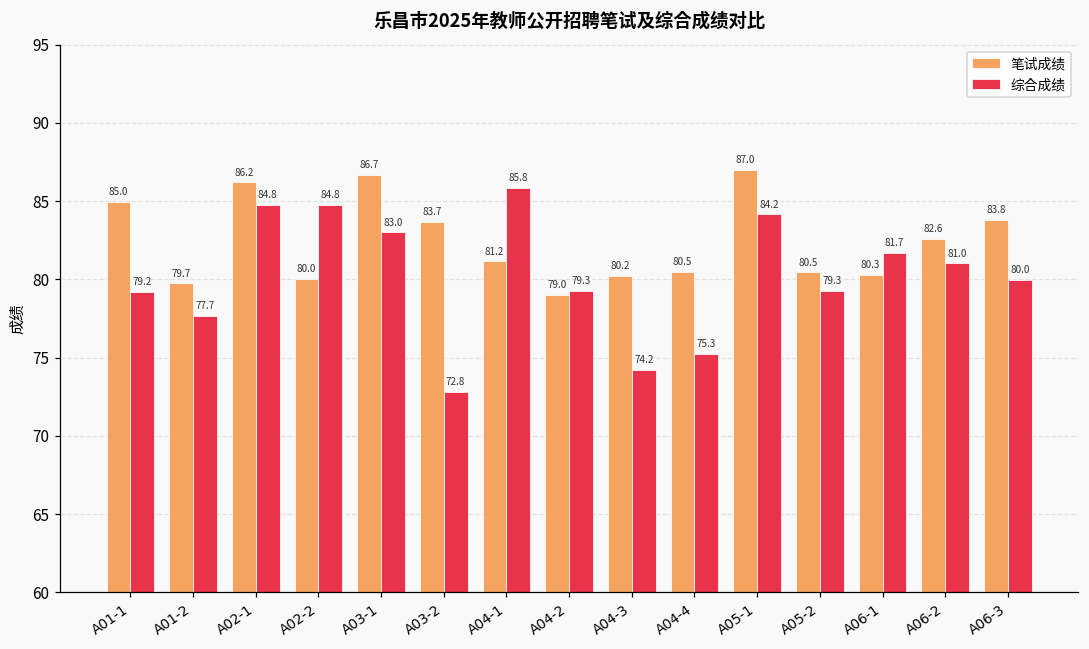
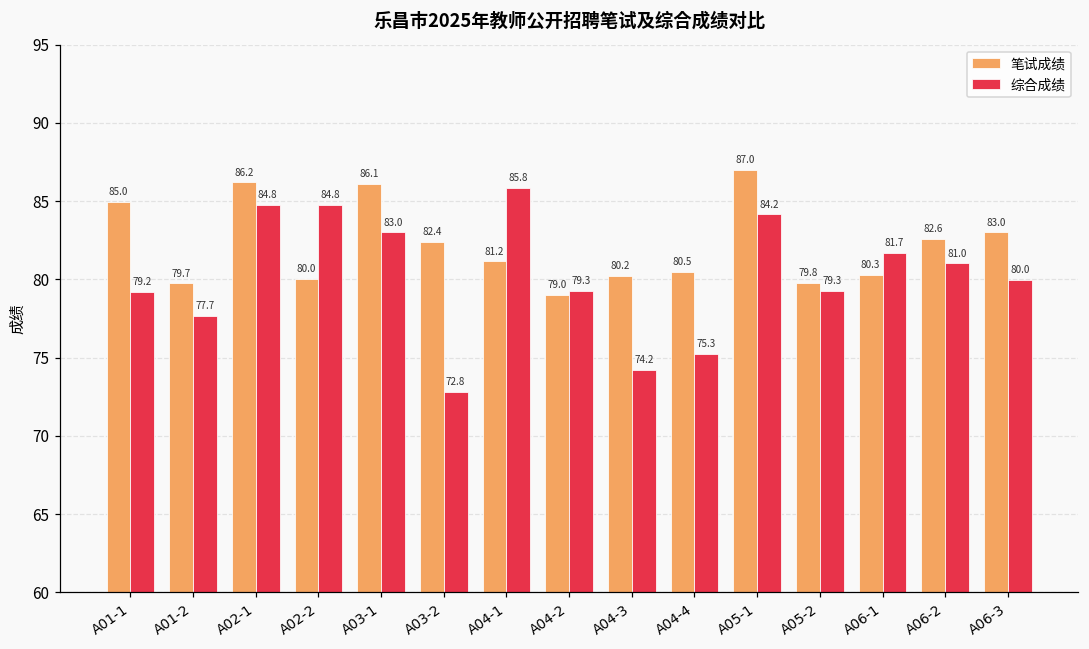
笔试成绩, A03-1: 86.7 -> 86.1
笔试成绩, A03-2: 83.7 -> 82.4
笔试成绩, A05-2: 80.5 -> 79.8
笔试成绩, A06-3: 83.8 -> 83.0
